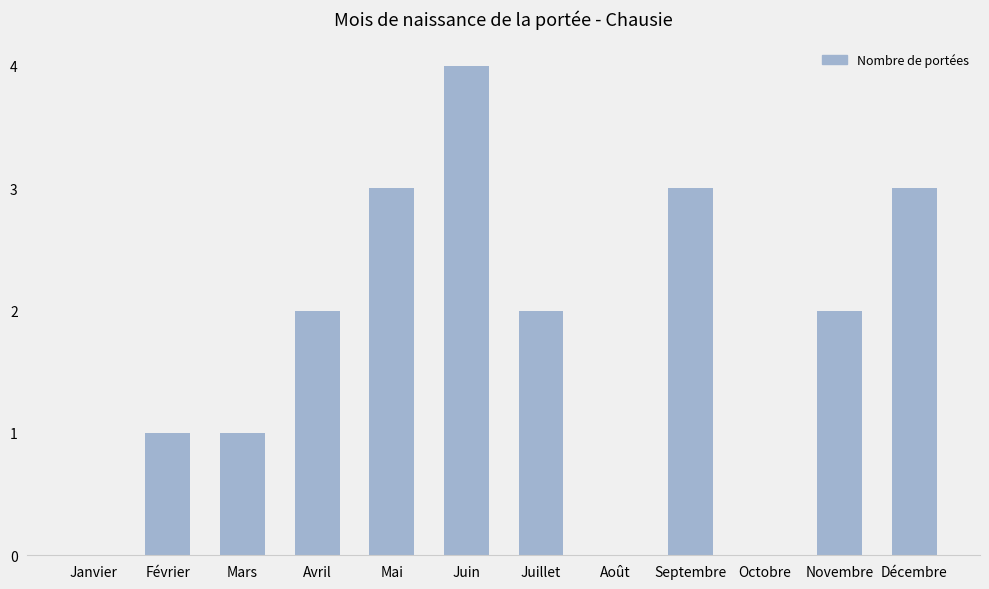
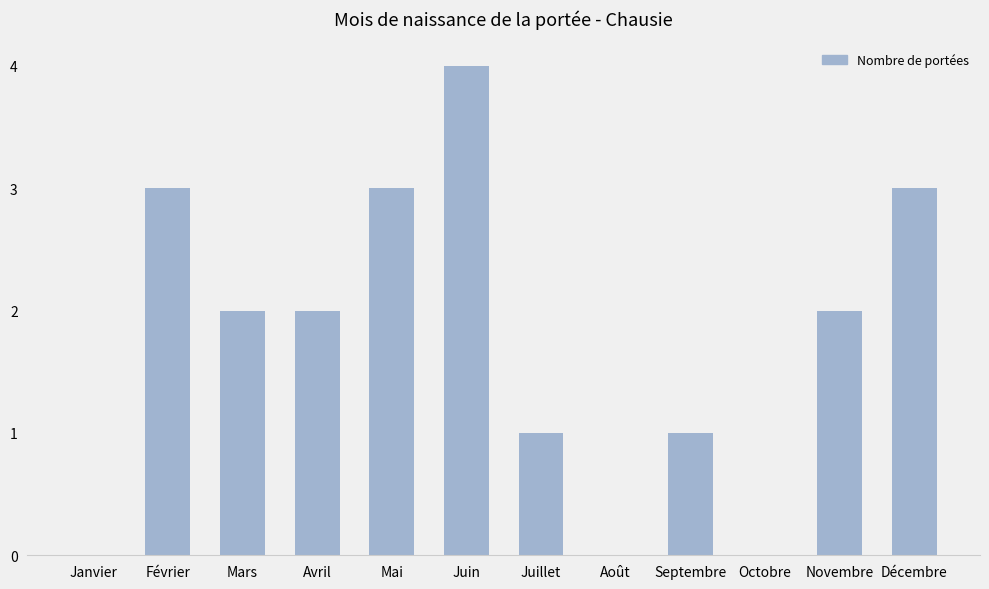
Février: 1 -> 3
Mars: 1 -> 2
Juillet: 2 -> 1
Septembre: 3 -> 1
